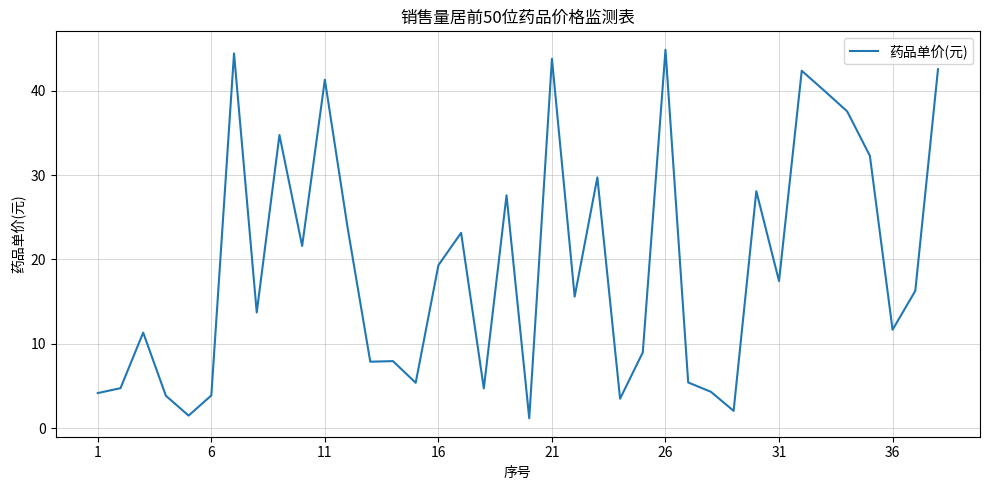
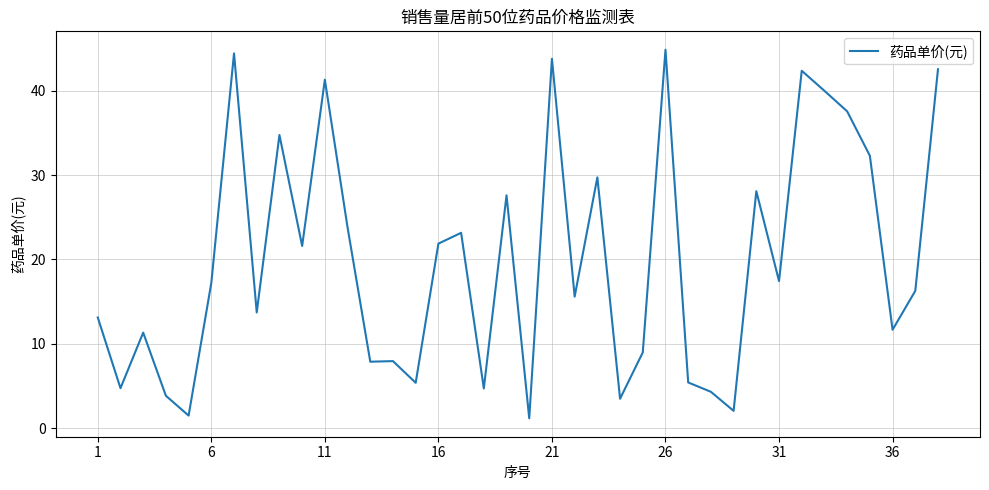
1: 4 -> 13
6: 4 -> 17
16: 19 -> 22
